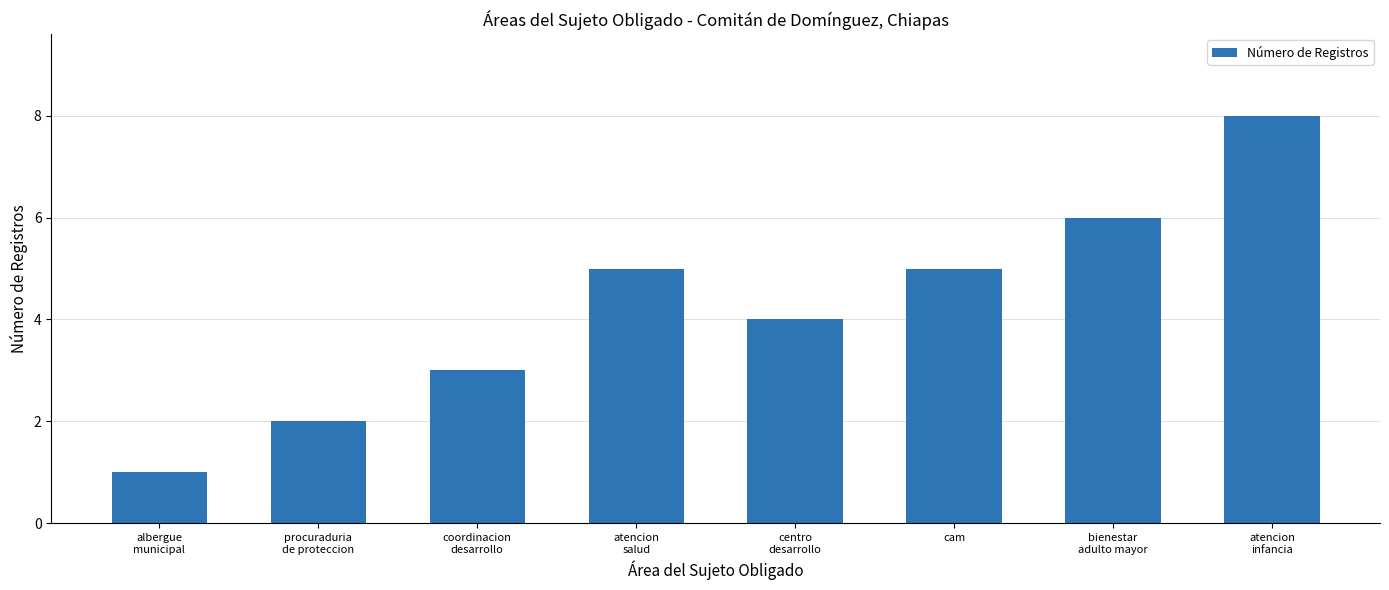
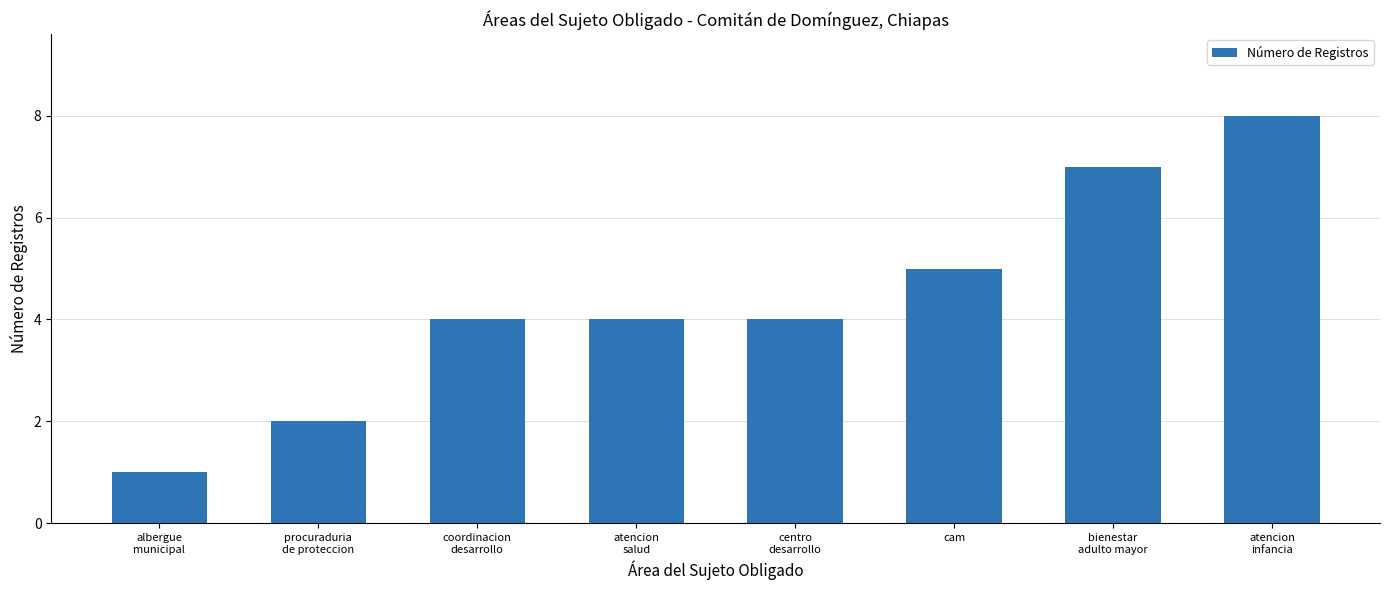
coordinacion desarrollo: 3 -> 4
atencion salud: 5 -> 4
bienestar adulto mayor: 6 -> 7
